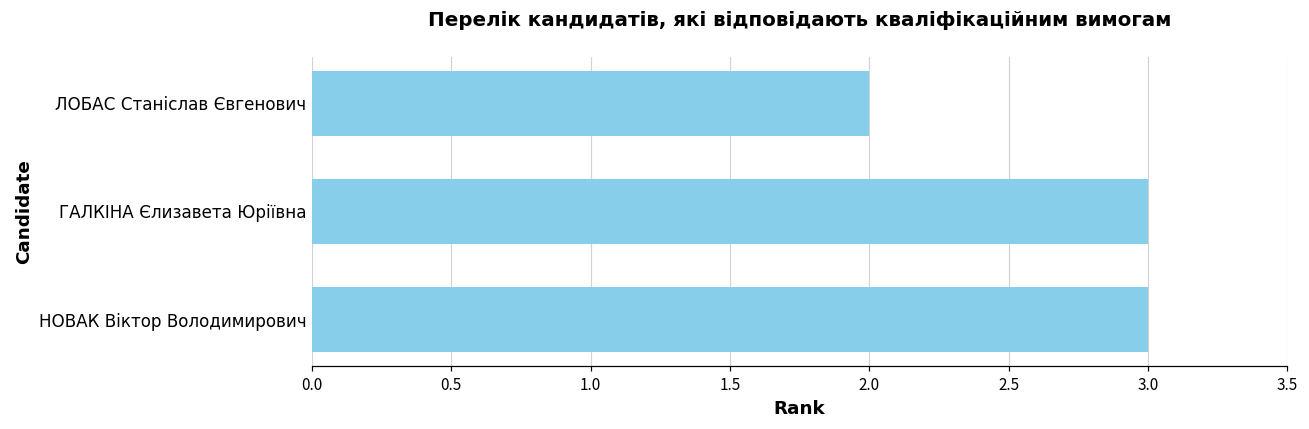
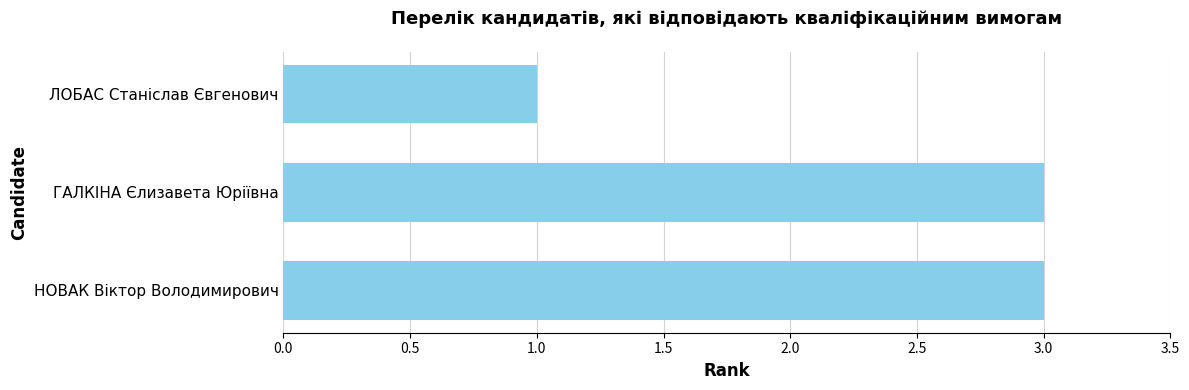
ЛОБАС Станіслав Євгенович: 2 -> 1
